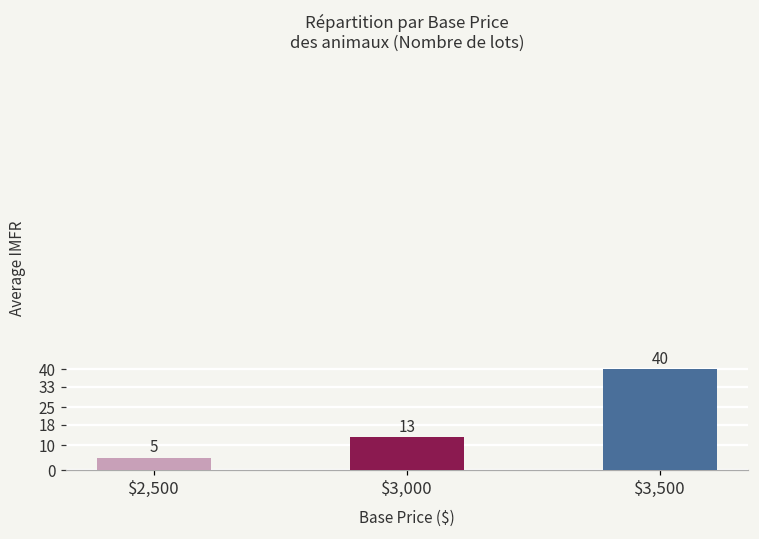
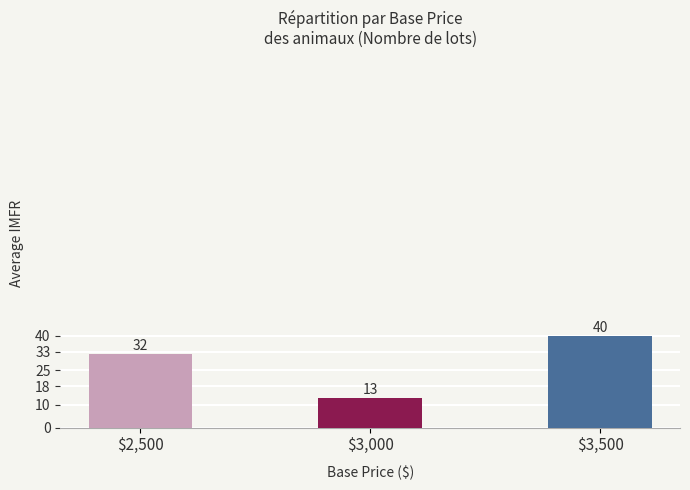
$2,500: 5 -> 32
